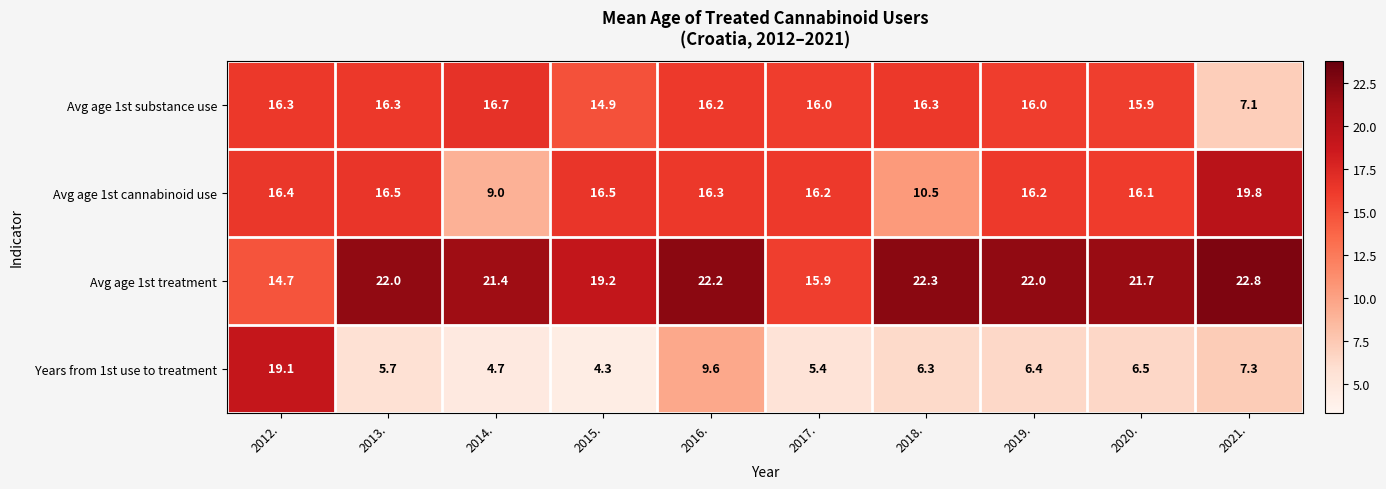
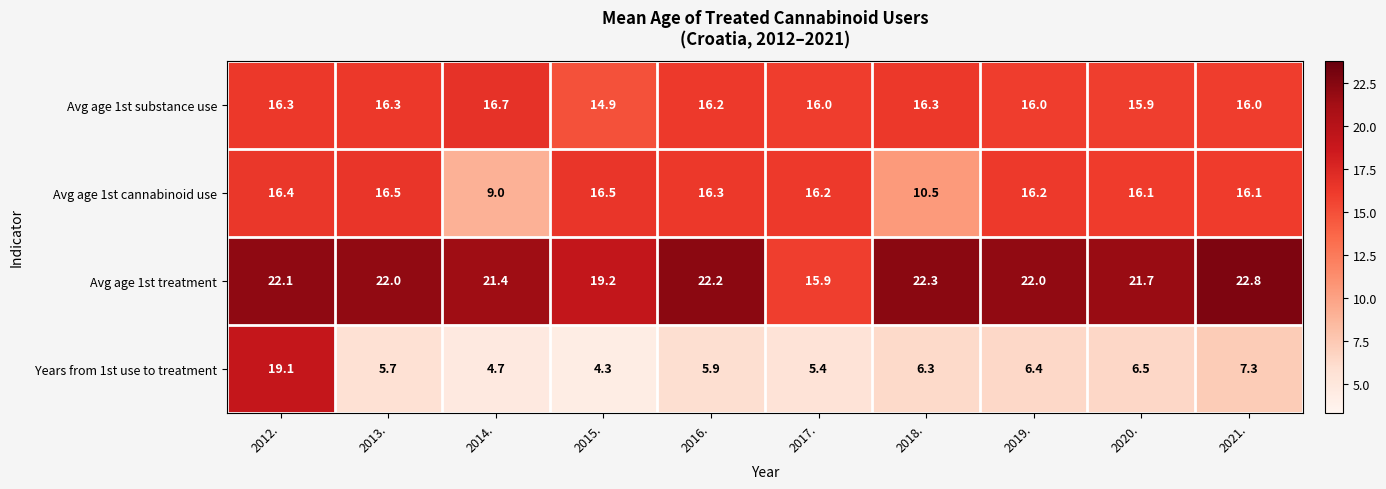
Avg age 1st substance use, 2021.: 7.1 -> 16.0
Avg age 1st cannabinoid use, 2021.: 19.8 -> 16.1
Avg age 1st treatment, 2012.: 14.7 -> 22.1
Years from 1st use to treatment, 2016.: 9.6 -> 5.9
